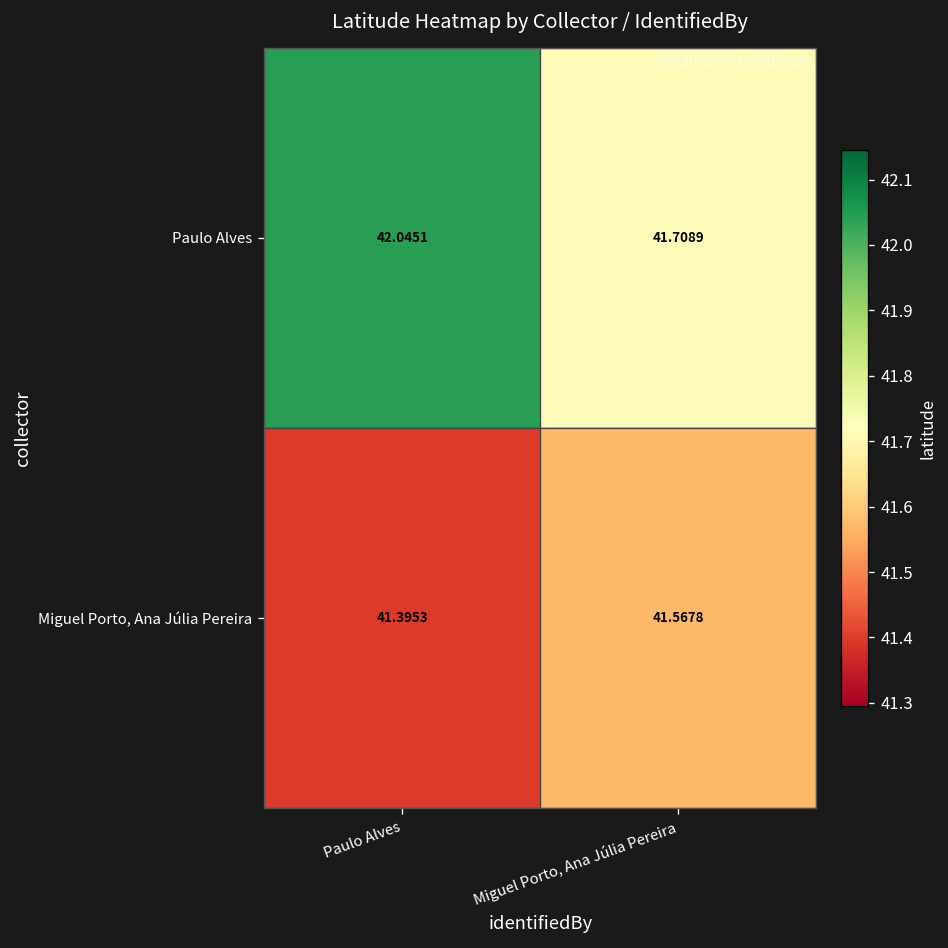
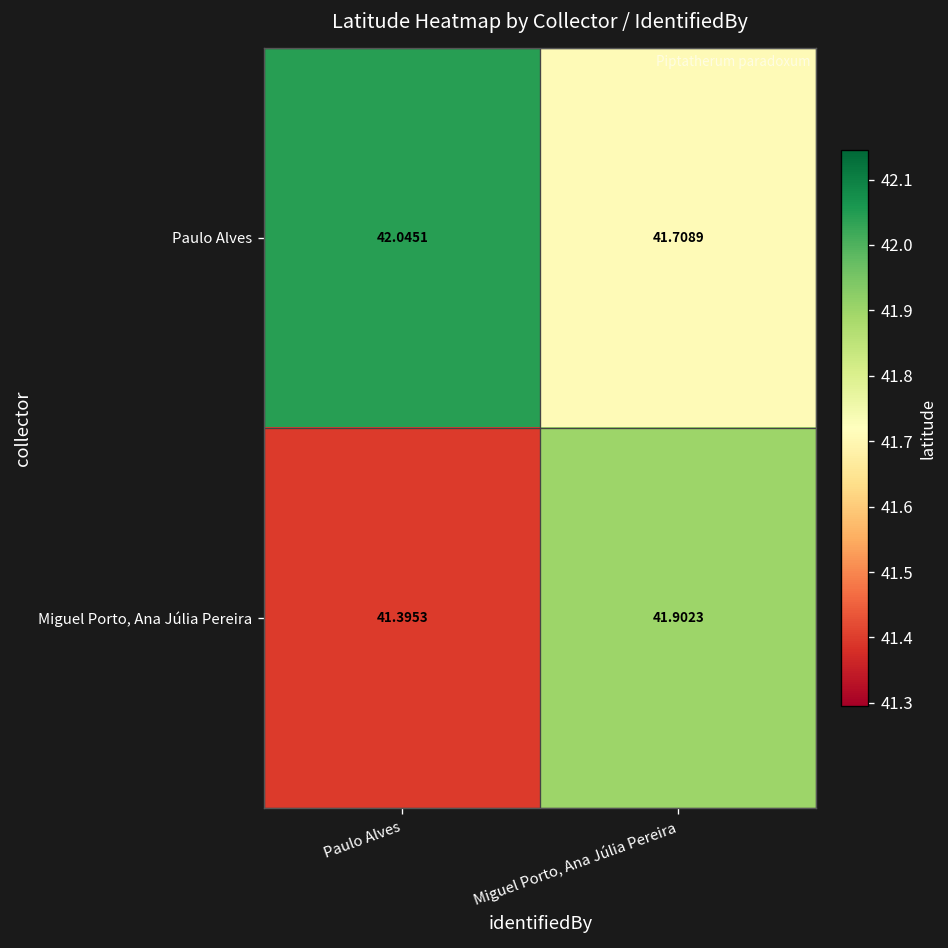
Miguel Porto, Ana Júlia Pereira, Miguel Porto, Ana Júlia Pereira: 41.5678 -> 41.9023
